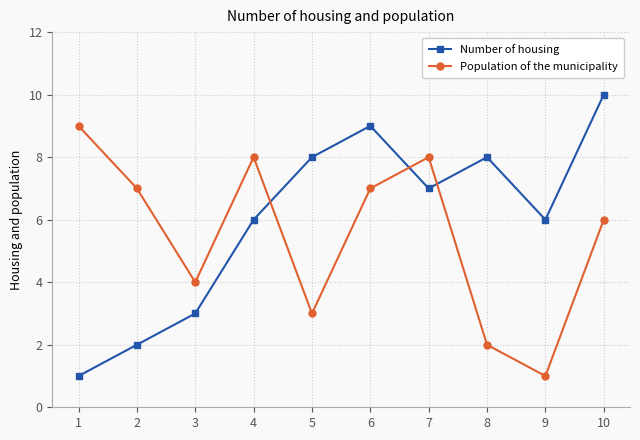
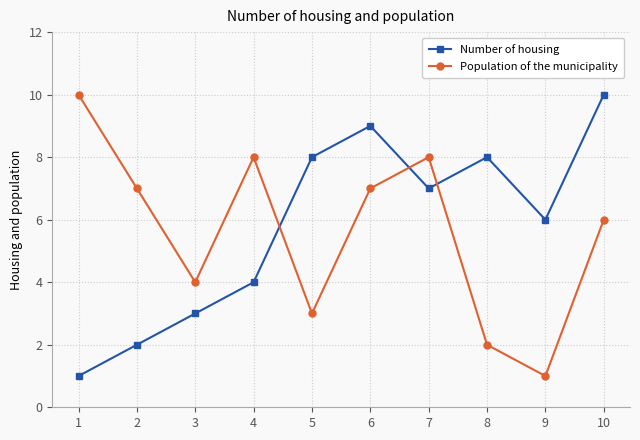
Population of the municipality, 1: 9 -> 10
Number of housing, 4: 6 -> 4
